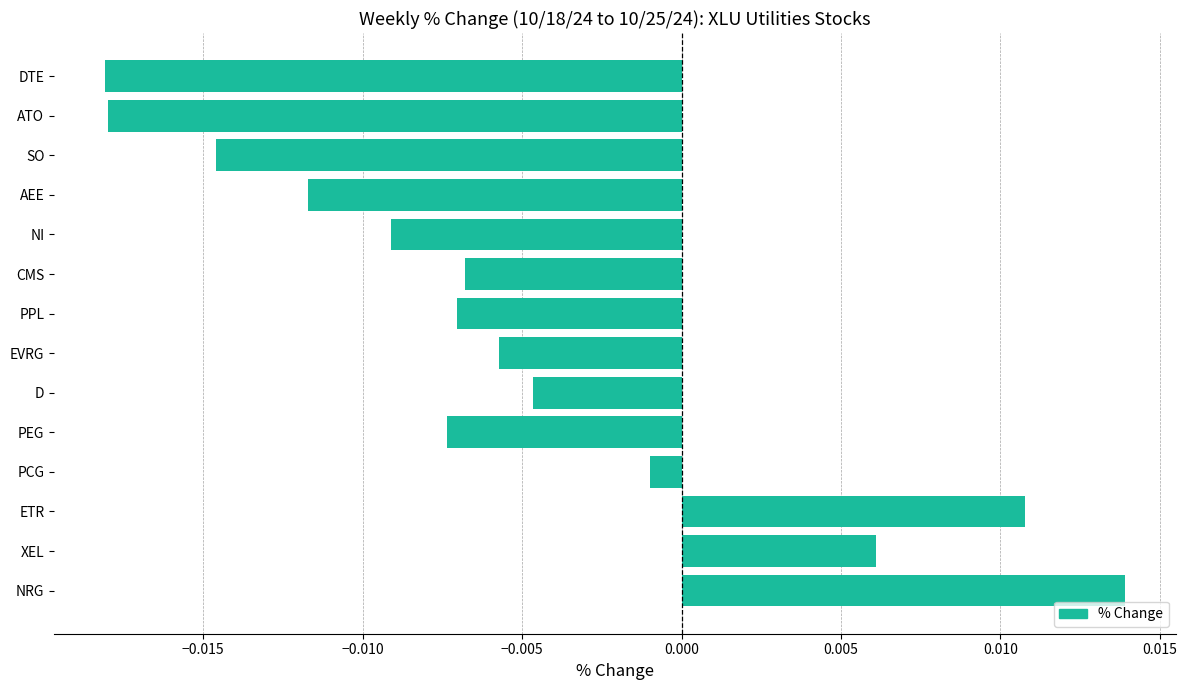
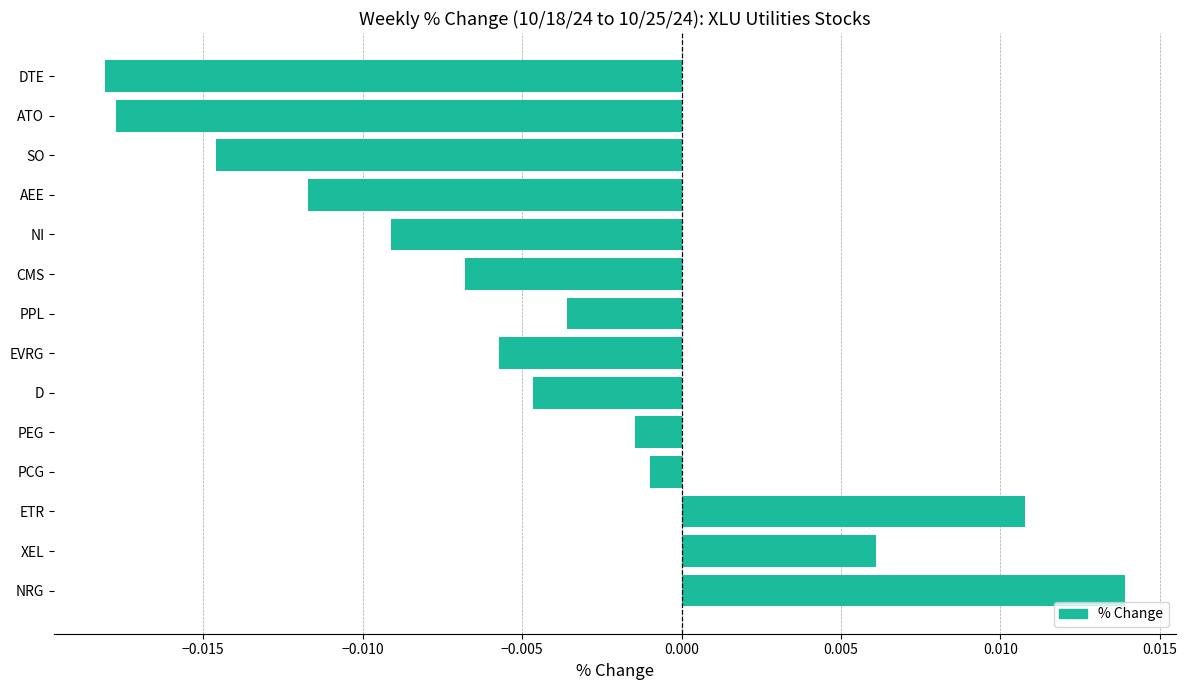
ATO: -0.0180 -> -0.0177
PPL: -0.0070 -> -0.0036
PEG: -0.0074 -> -0.0014
